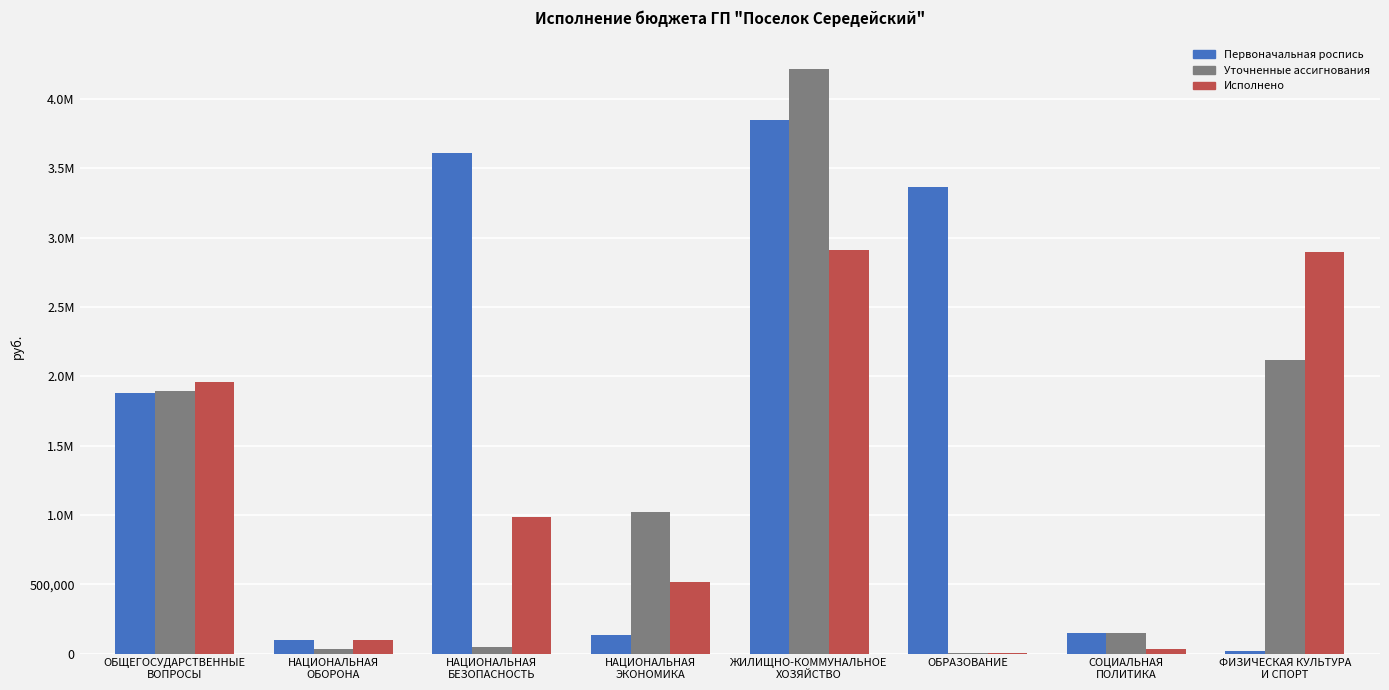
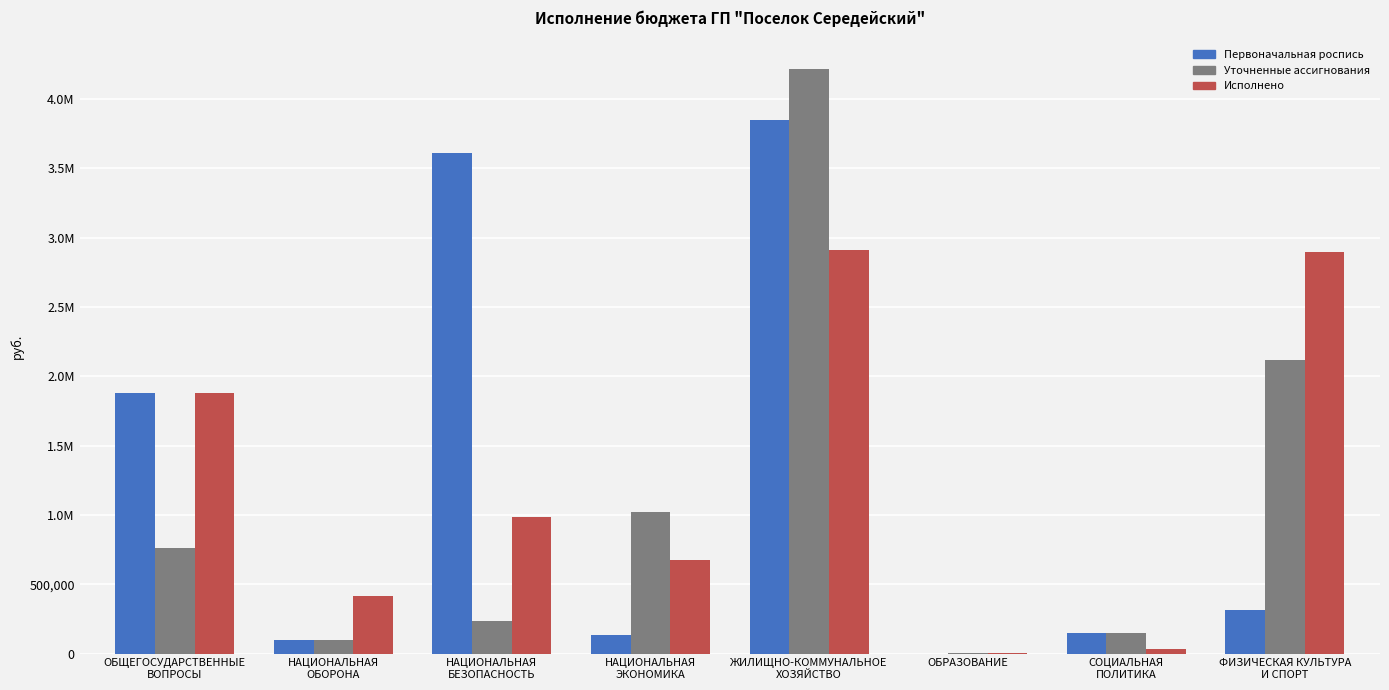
Уточненные ассигнования, ОБЩЕГОСУДАРСТВЕННЫЕ ВОПРОСЫ: 1,890,000 -> 760,000
Исполнено, ОБЩЕГОСУДАРСТВЕННЫЕ ВОПРОСЫ: 1,960,000 -> 1,880,000
Уточненные ассигнования, НАЦИОНАЛЬНАЯ ОБОРОНА: 30,000 -> 100,000
Исполнено, НАЦИОНАЛЬНАЯ ОБОРОНА: 100,000 -> 420,000
Уточненные ассигнования, НАЦИОНАЛЬНАЯ БЕЗОПАСНОСТЬ: 50,000 -> 240,000
Исполнено, НАЦИОНАЛЬНАЯ ЭКОНОМИКА: 510,000 -> 670,000
Первоначальная роспись, ОБРАЗОВАНИЕ: 3,370,000 -> 0
Первоначальная роспись, ФИЗИЧЕСКАЯ КУЛЬТУРА И СПОРТ: 20,000 -> 320,000
